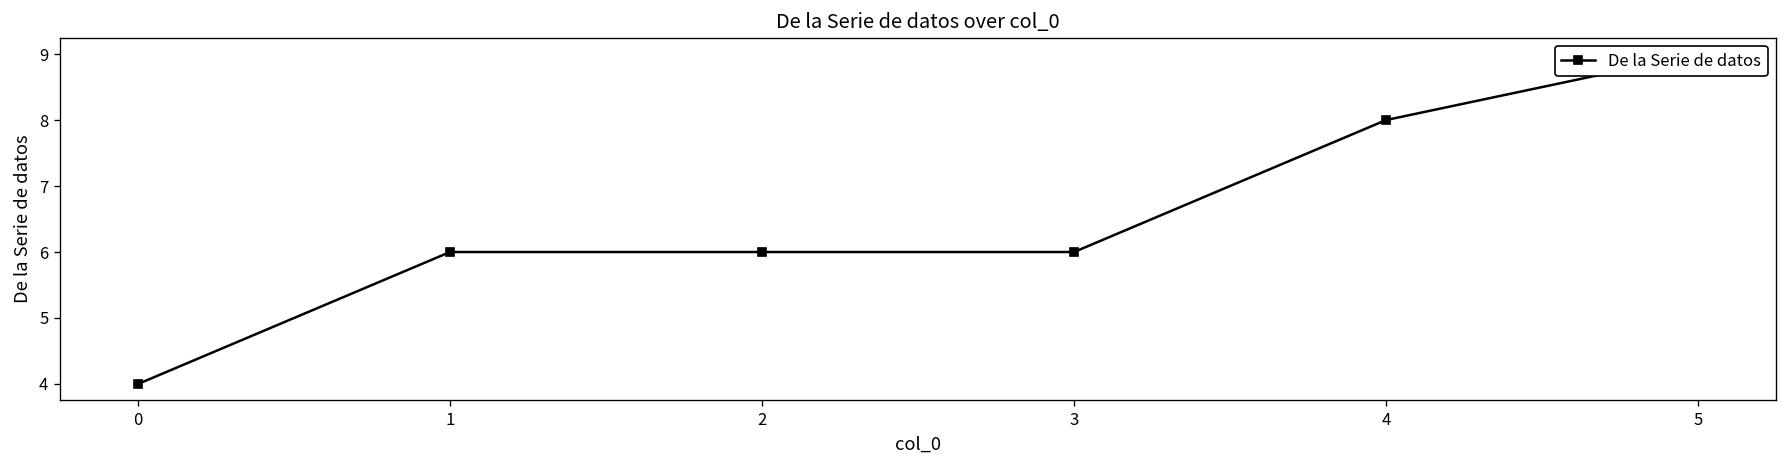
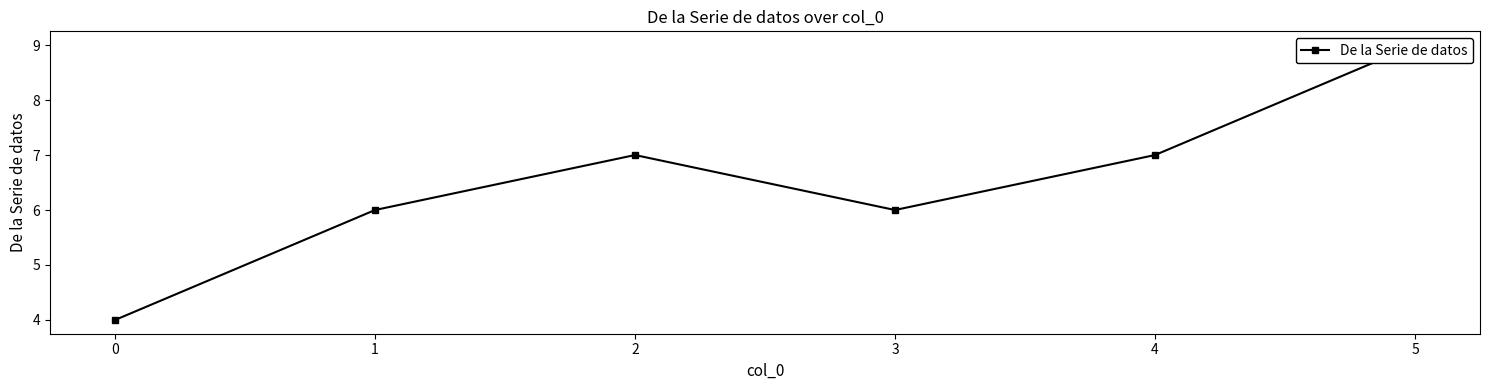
2: 6 -> 7
4: 8 -> 7
